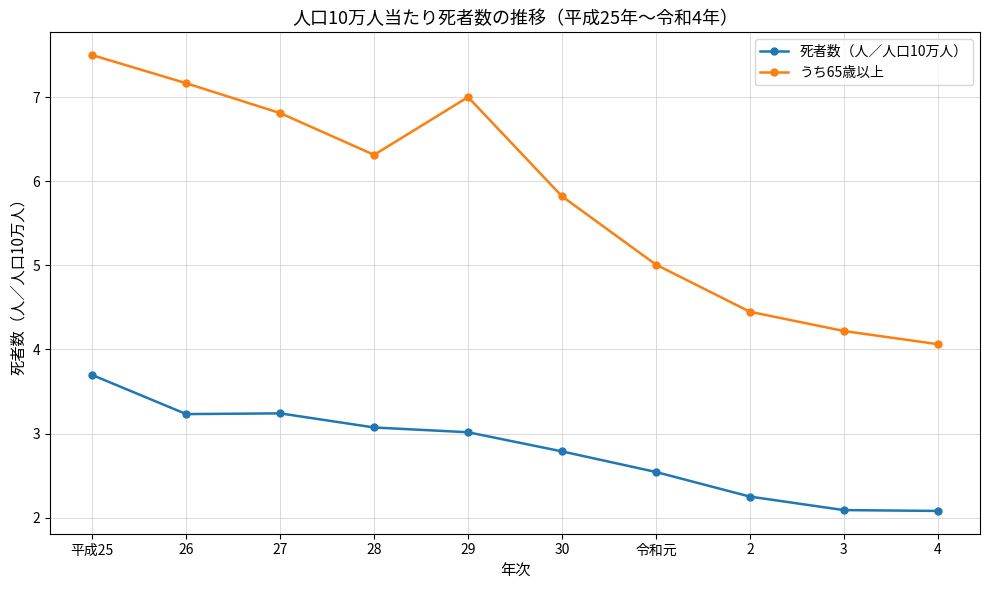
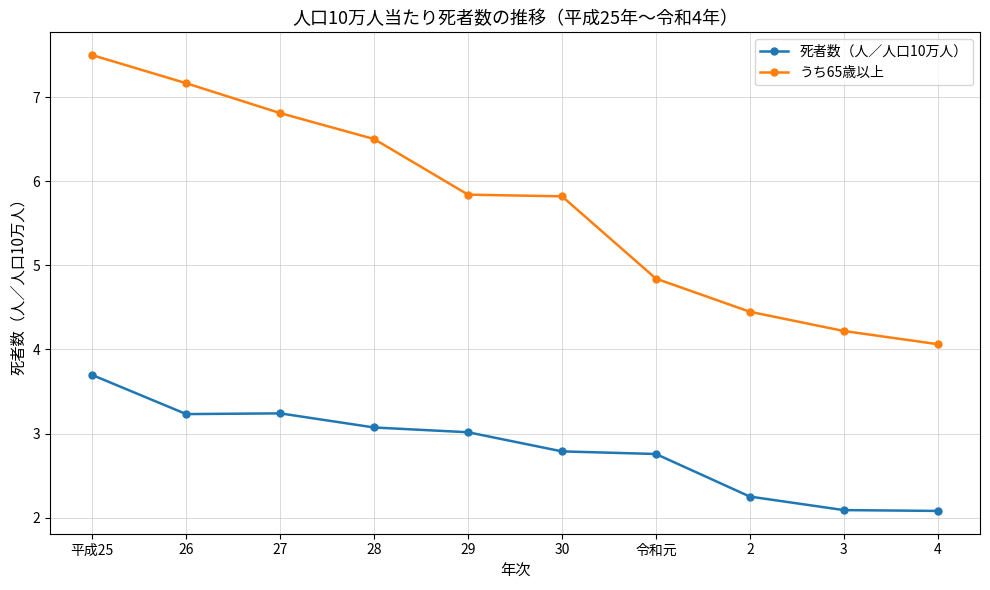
うち65歳以上, 28: 6.3 -> 6.5
うち65歳以上, 29: 7.0 -> 5.8
死者数（人／人口10万人）, 令和元: 2.5 -> 2.8
うち65歳以上, 令和元: 5.0 -> 4.8
